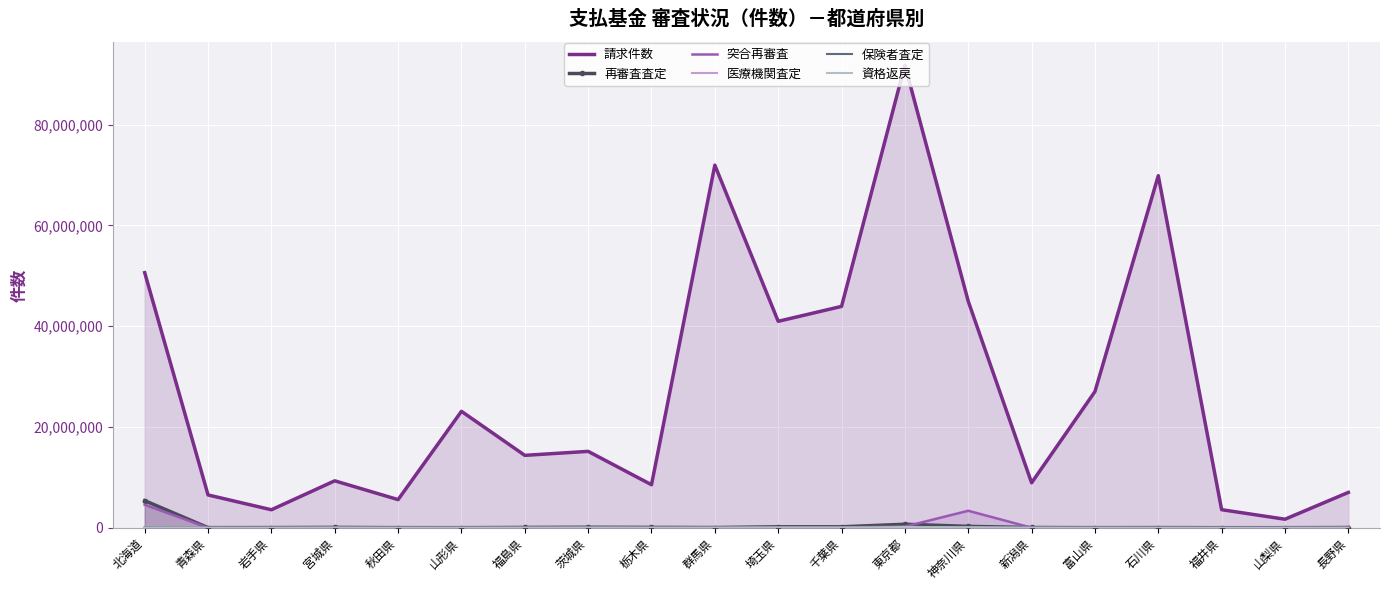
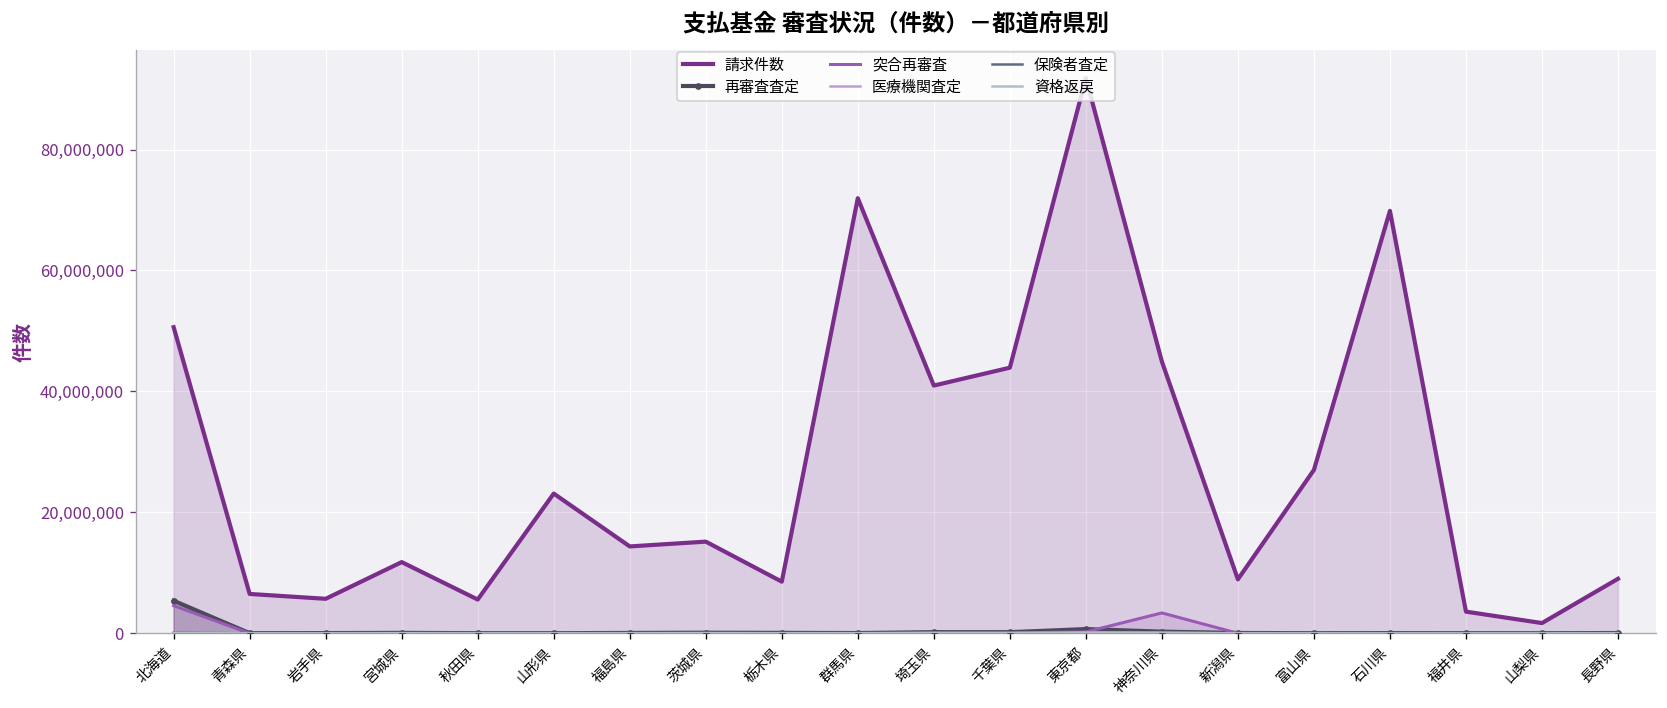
請求件数, 岩手県: 4,000,000 -> 6,000,000
請求件数, 宮城県: 9,000,000 -> 12,000,000
請求件数, 長野県: 7,000,000 -> 9,000,000
